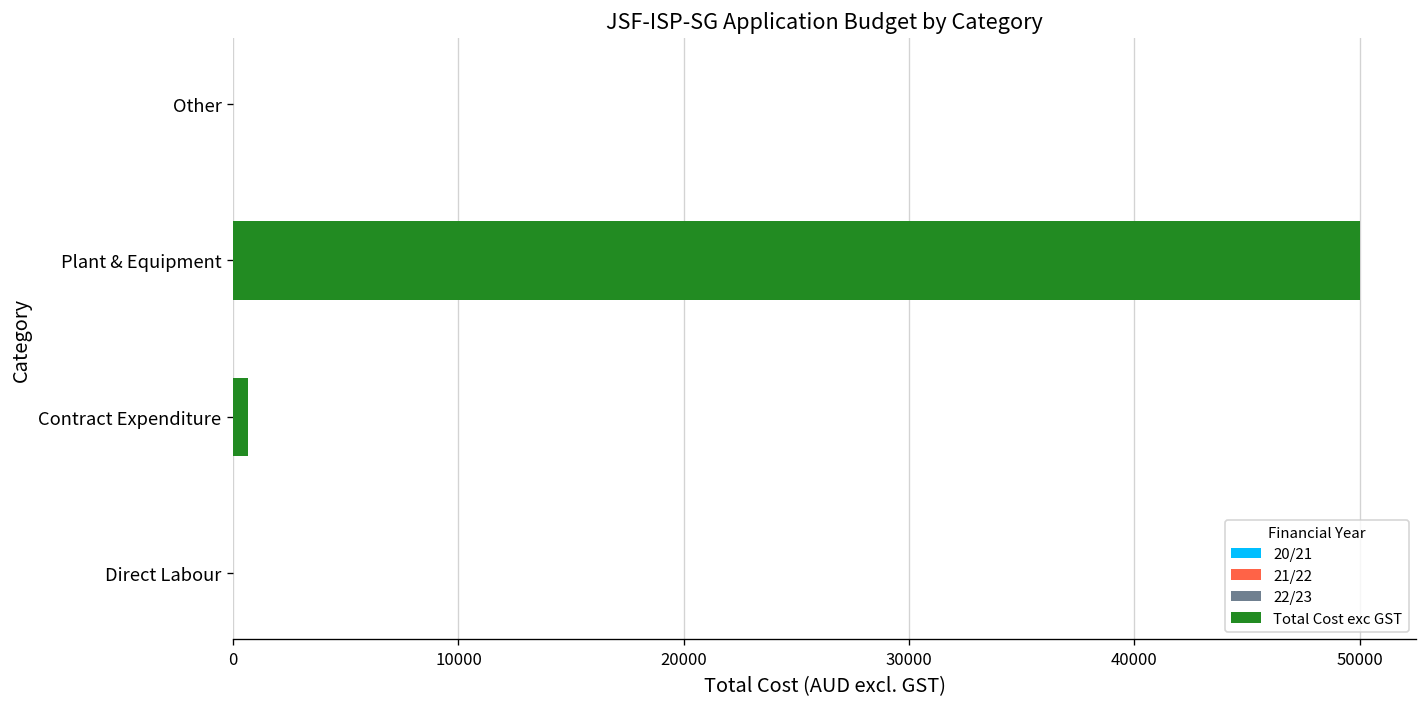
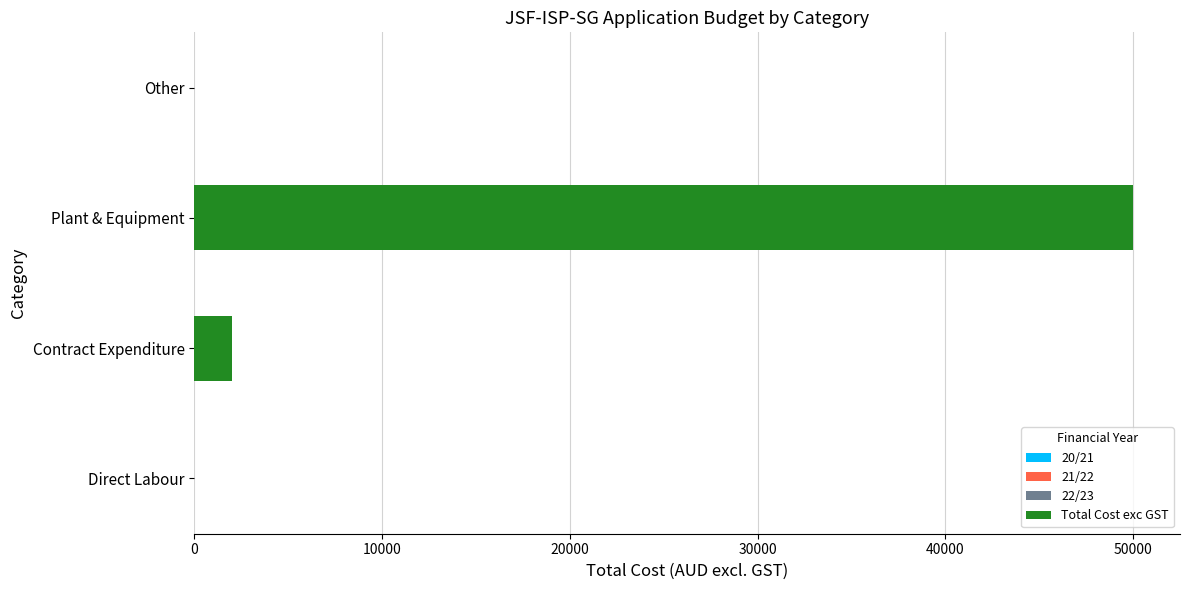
Total Cost exc GST, Contract Expenditure: 700 -> 2000
